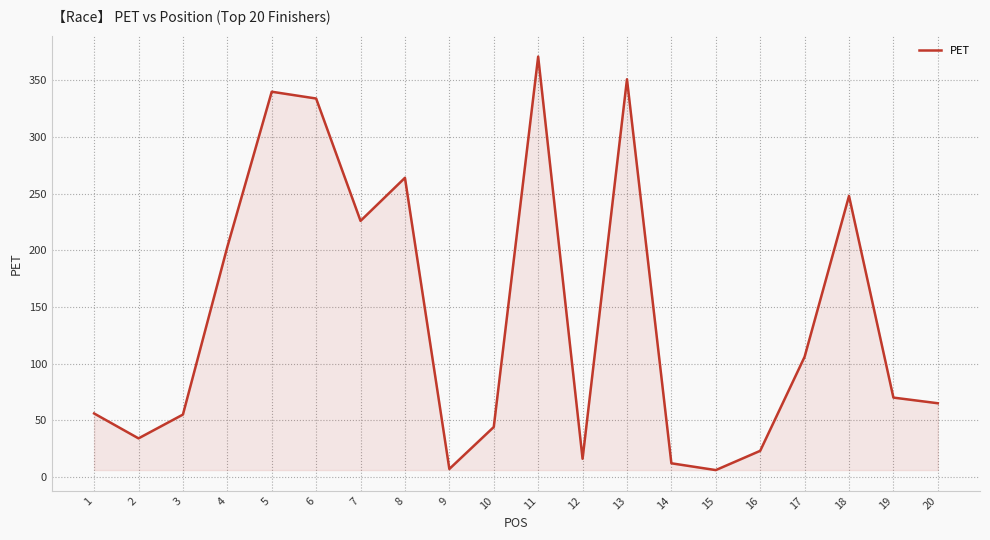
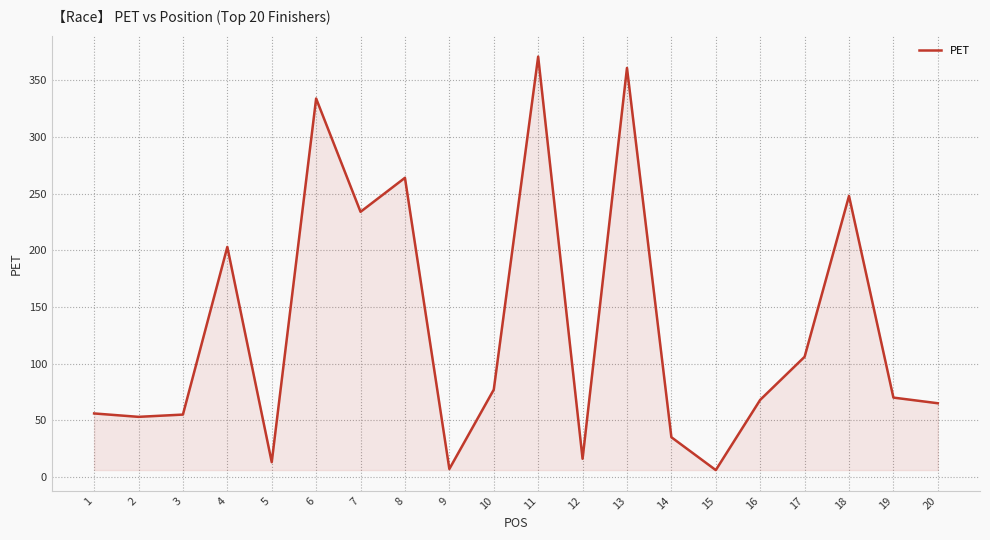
2: 34 -> 53
5: 340 -> 13
7: 226 -> 234
10: 44 -> 77
13: 351 -> 361
14: 12 -> 35
16: 23 -> 68
